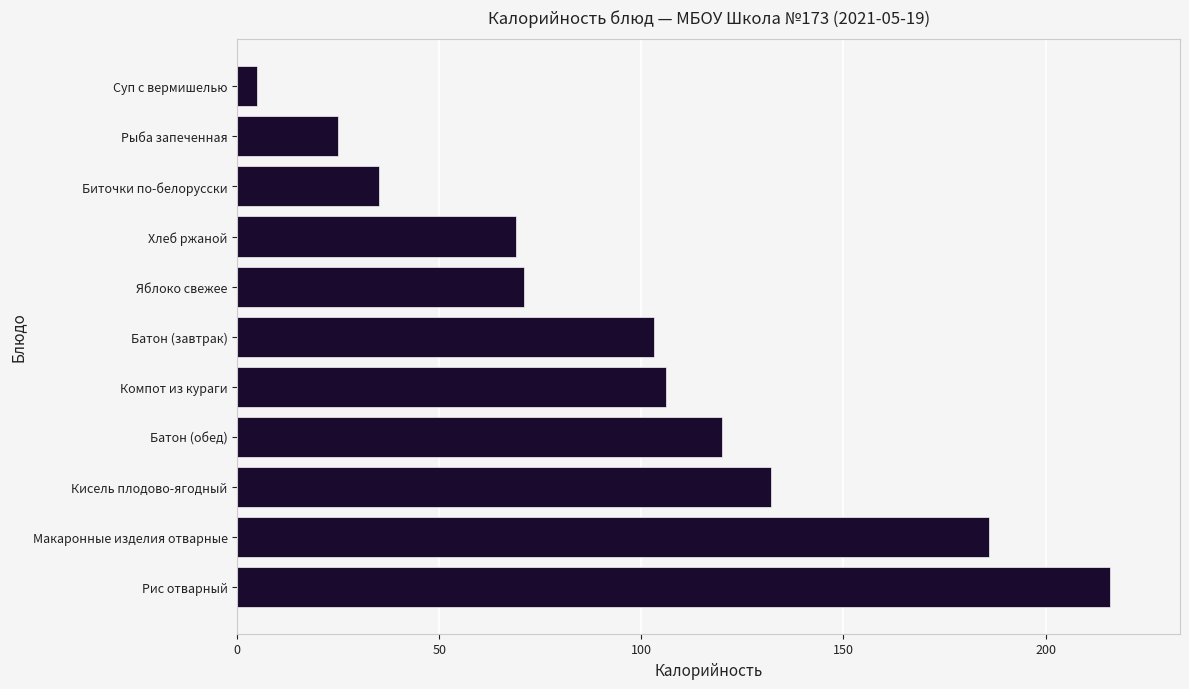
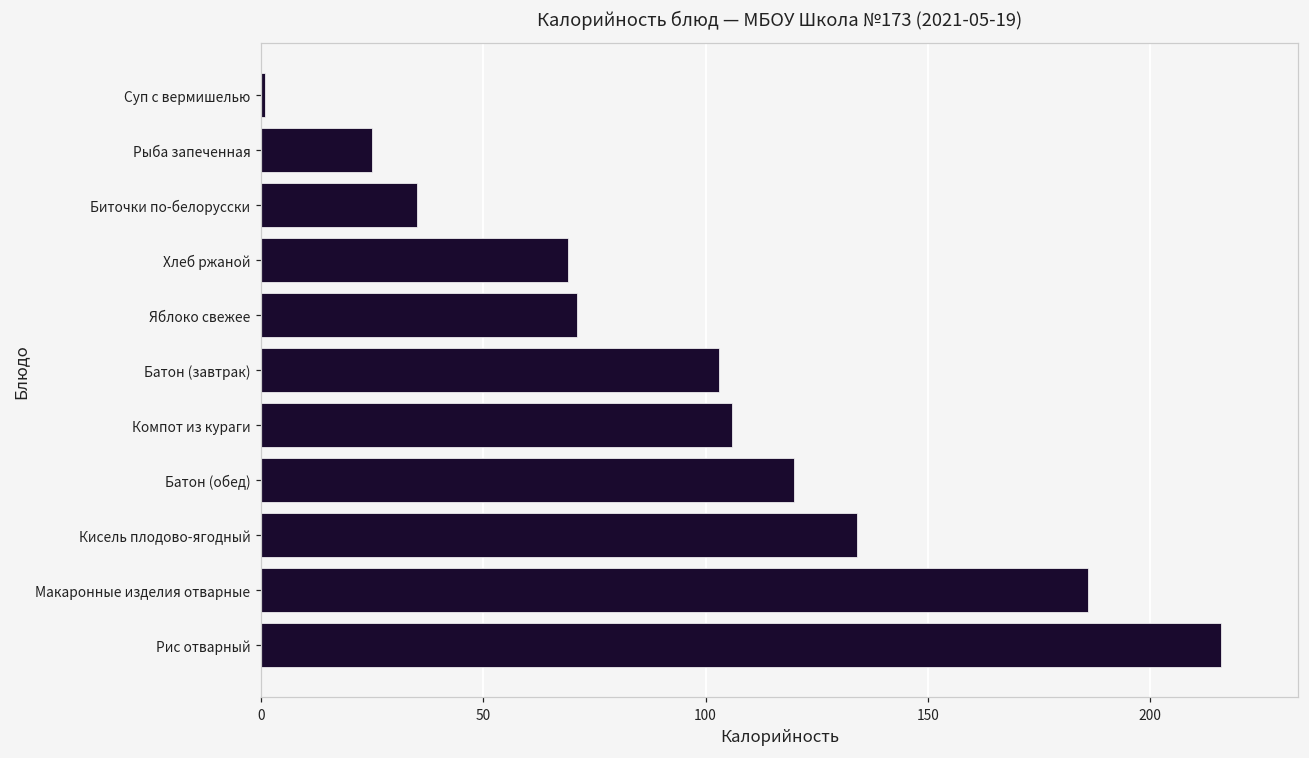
Суп с вермишелью: 5 -> 1
Кисель плодово-ягодный: 132 -> 134
